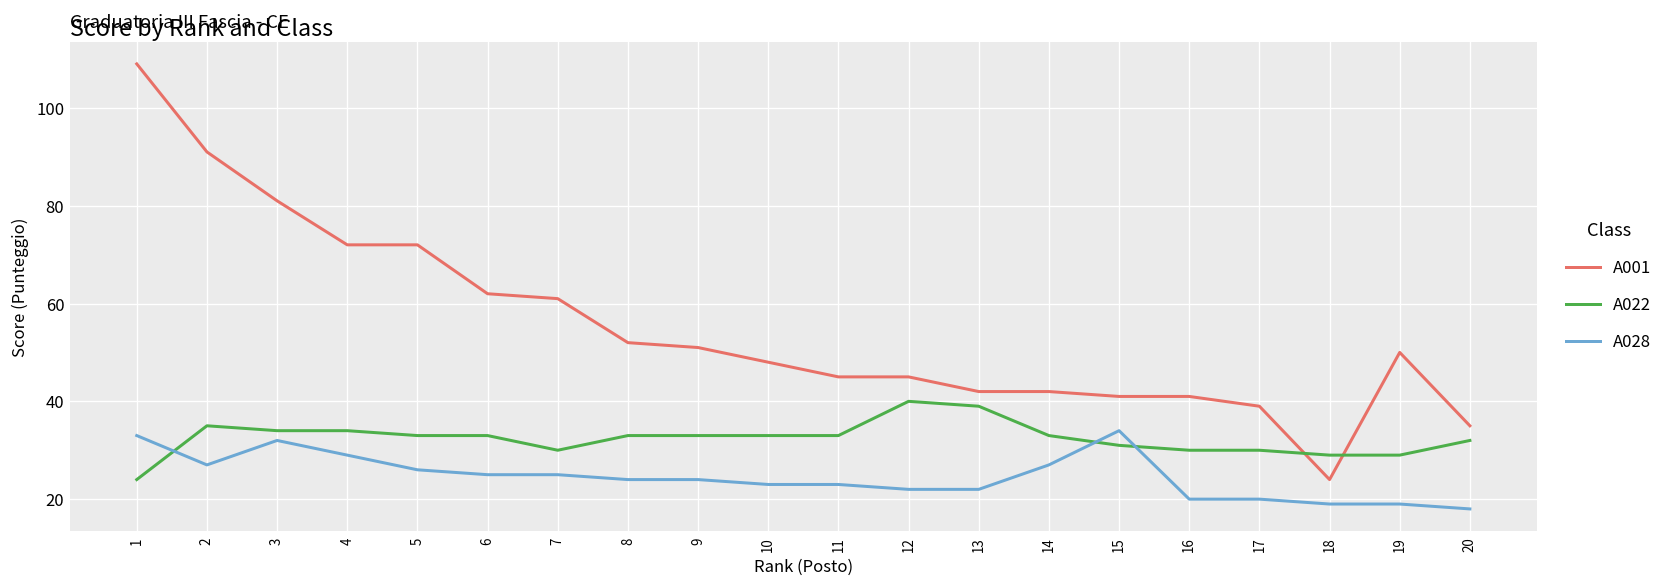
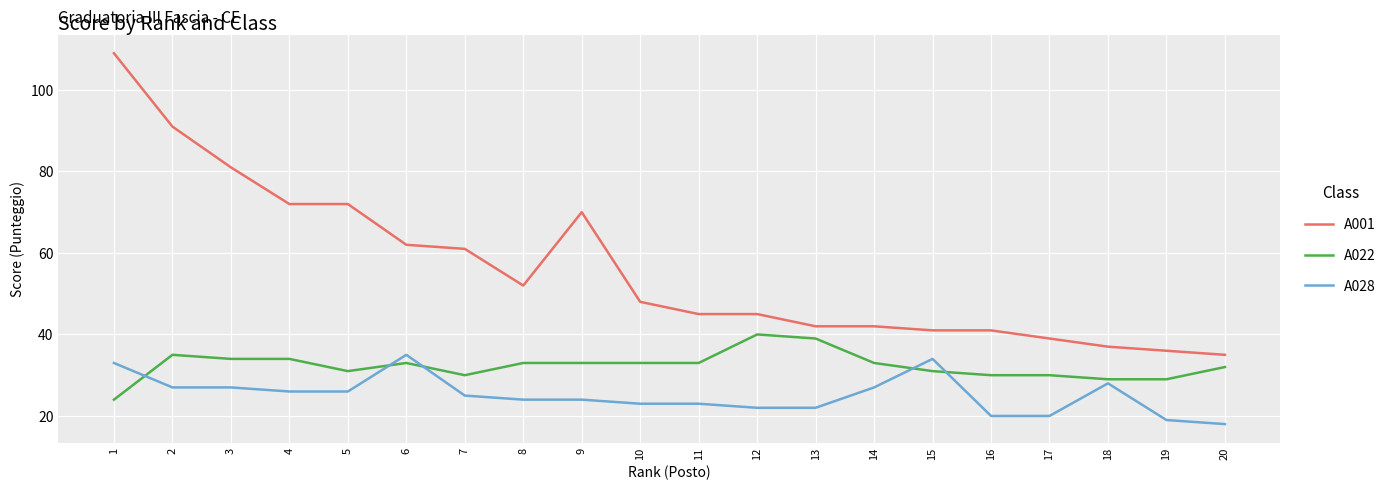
A028, 3: 32 -> 27
A028, 4: 29 -> 26
A022, 5: 33 -> 31
A028, 6: 25 -> 35
A001, 9: 51 -> 70
A001, 18: 24 -> 37
A028, 18: 19 -> 28
A001, 19: 50 -> 36
